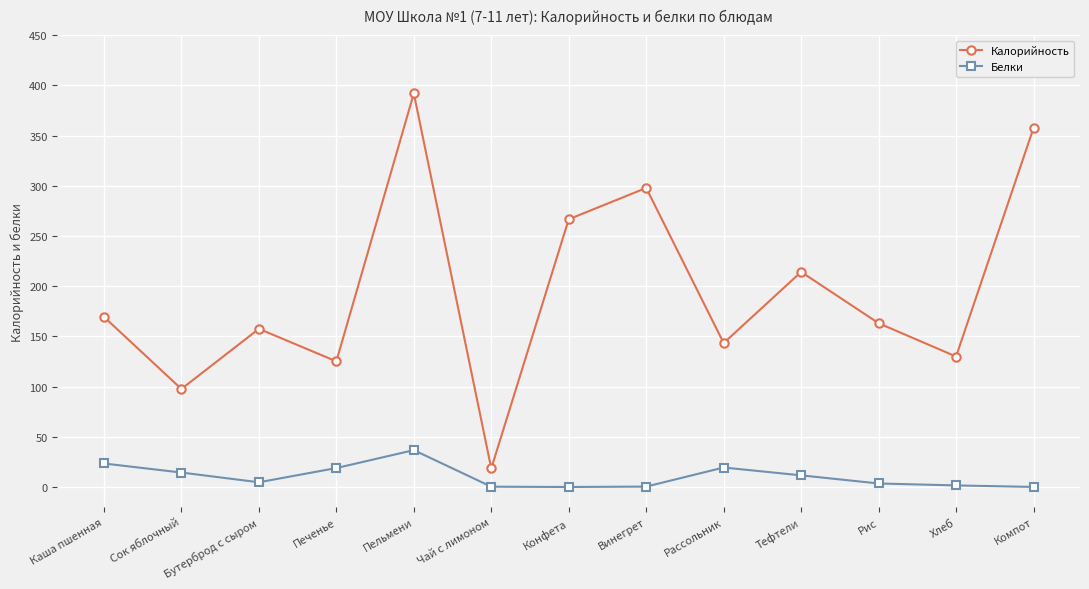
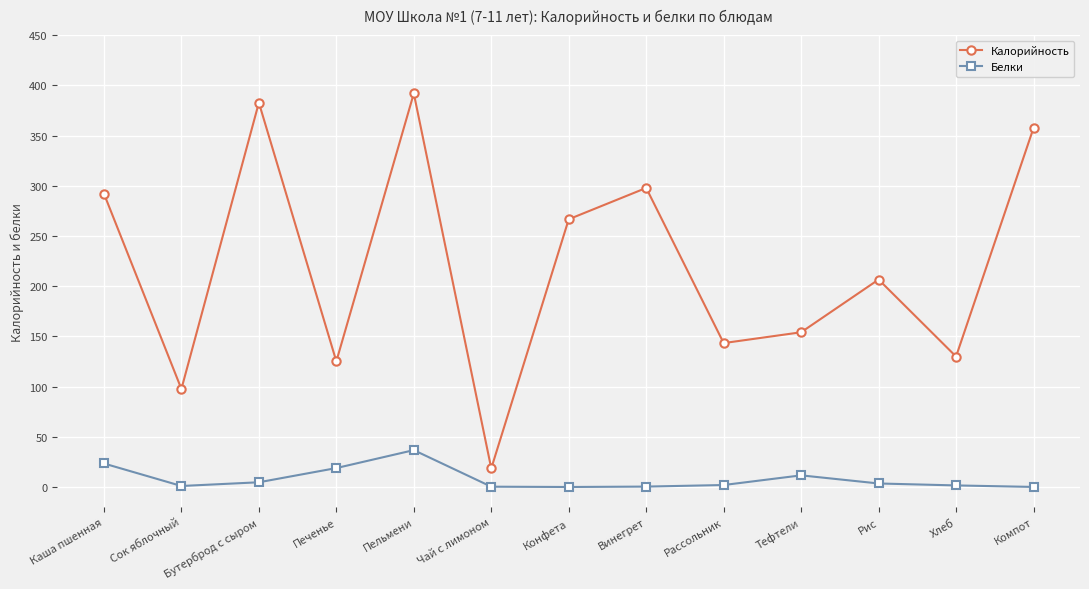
Калорийность, Каша пшенная: 169 -> 292
Белки, Сок яблочный: 14 -> 1
Калорийность, Бутерброд с сыром: 158 -> 383
Белки, Рассольник: 19 -> 2
Калорийность, Тефтели: 214 -> 154
Калорийность, Рис: 163 -> 207
